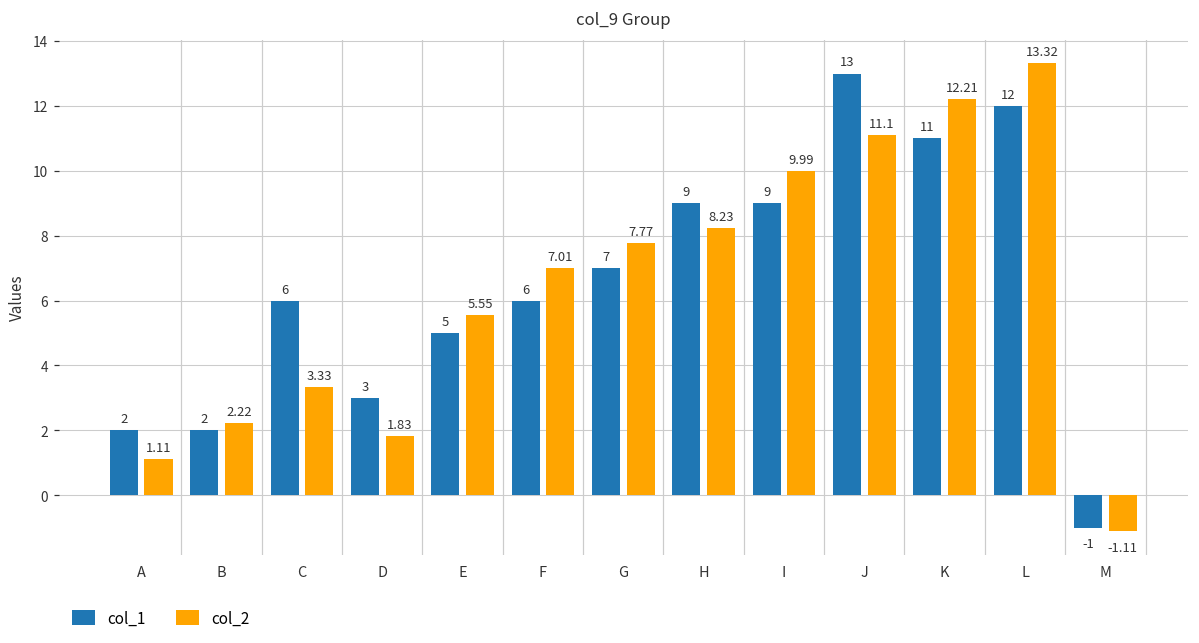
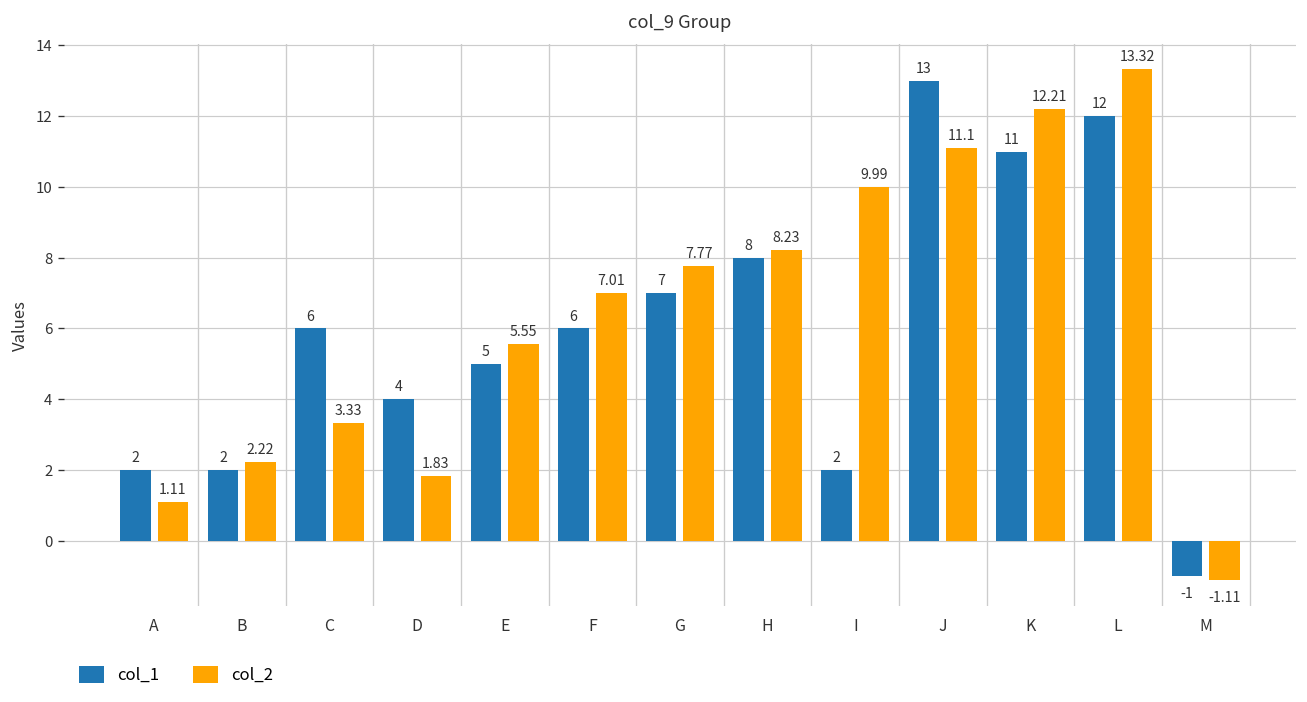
col_1, D: 3 -> 4
col_1, H: 9 -> 8
col_1, I: 9 -> 2
